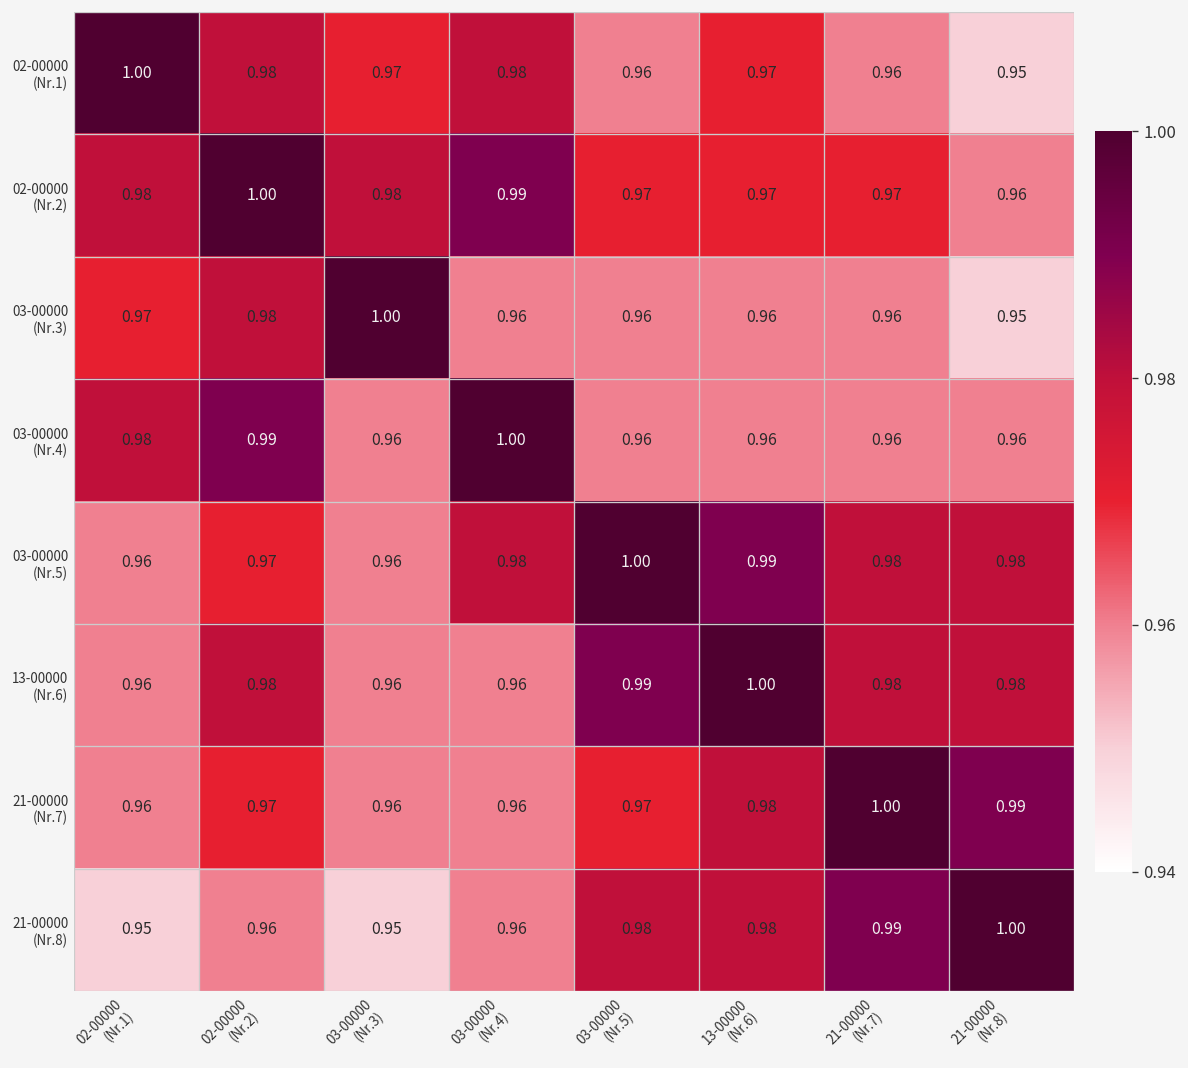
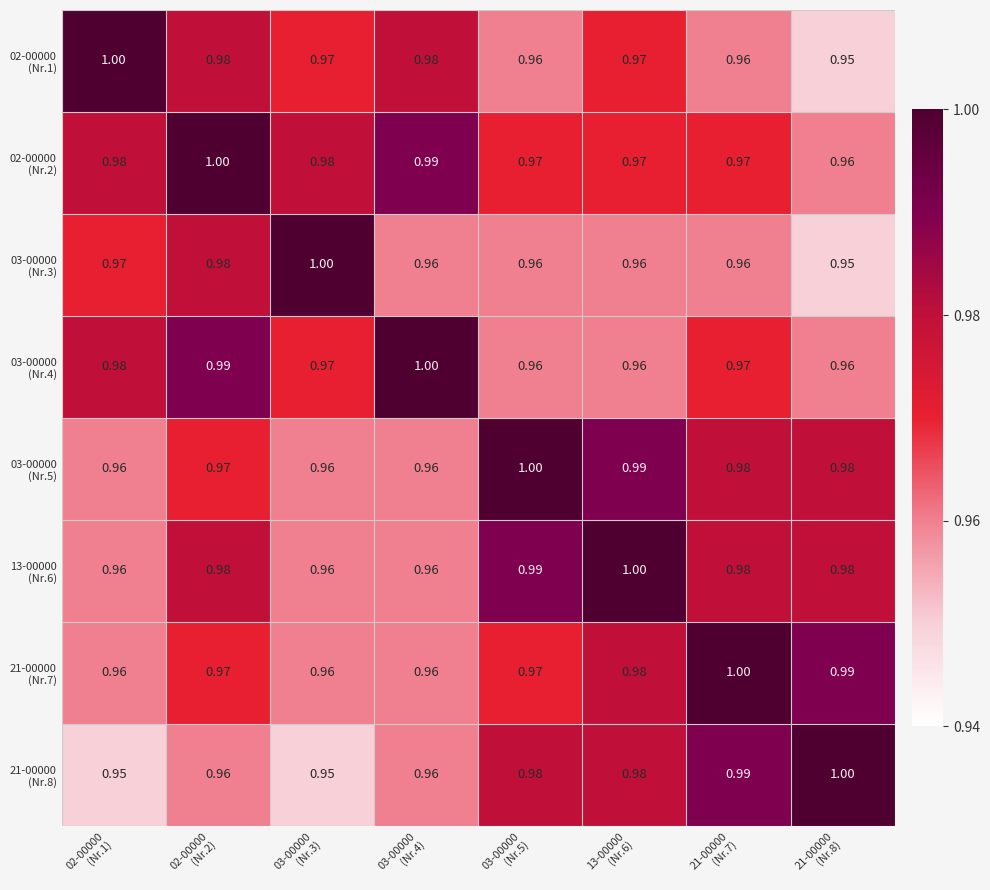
03-00000 (Nr.4), 03-00000 (Nr.3): 0.96 -> 0.97
03-00000 (Nr.4), 21-00000 (Nr.7): 0.96 -> 0.97
03-00000 (Nr.5), 03-00000 (Nr.4): 0.98 -> 0.96
